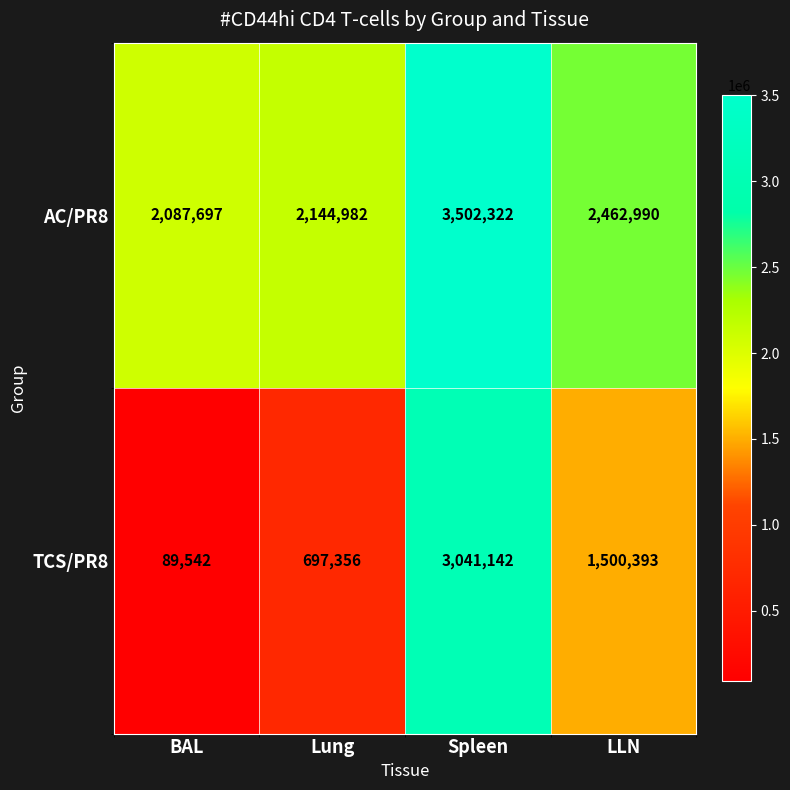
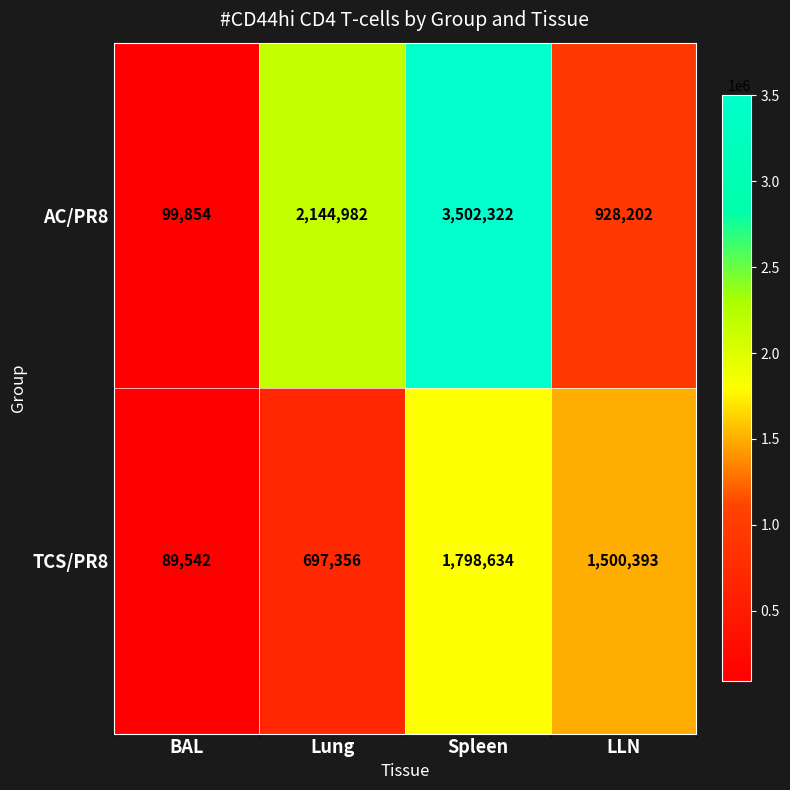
AC/PR8, BAL: 2,087,697 -> 99,854
AC/PR8, LLN: 2,462,990 -> 928,202
TCS/PR8, Spleen: 3,041,142 -> 1,798,634
